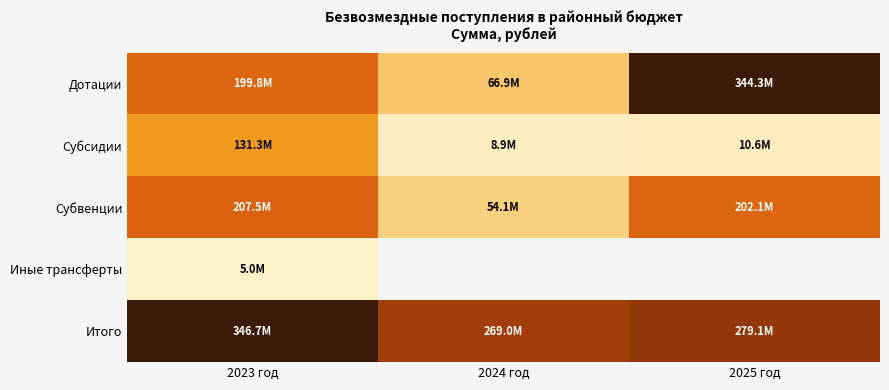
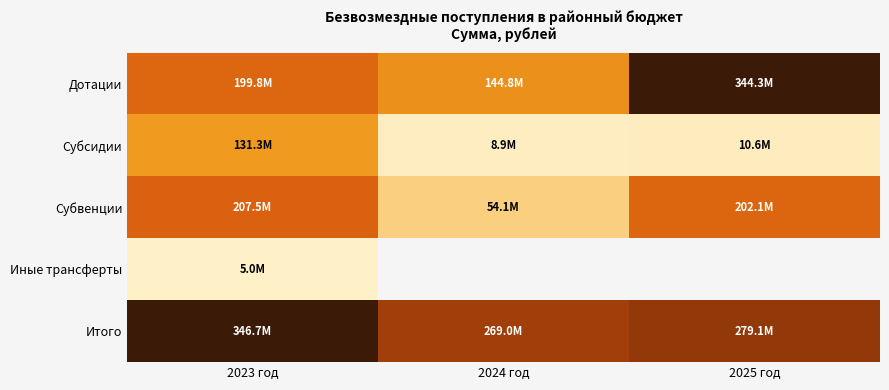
Дотации, 2024 год: 66.9M -> 144.8M
